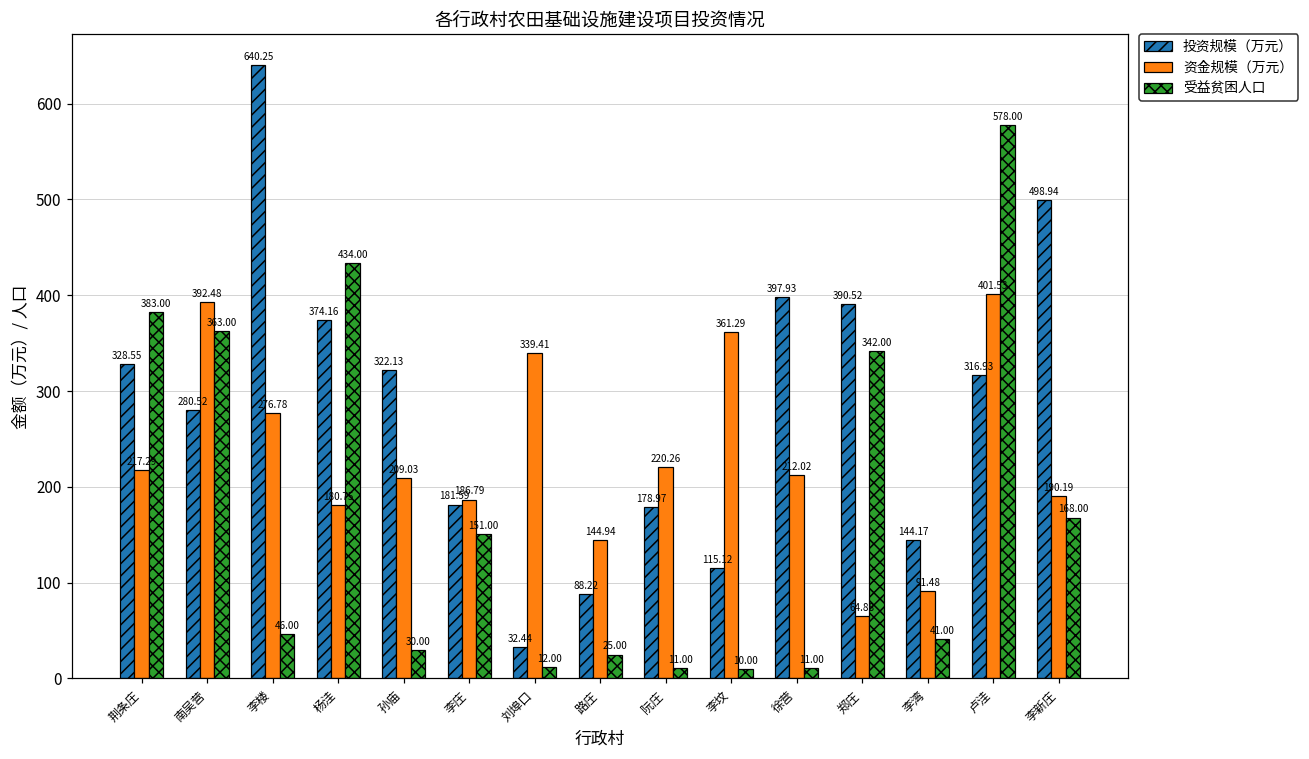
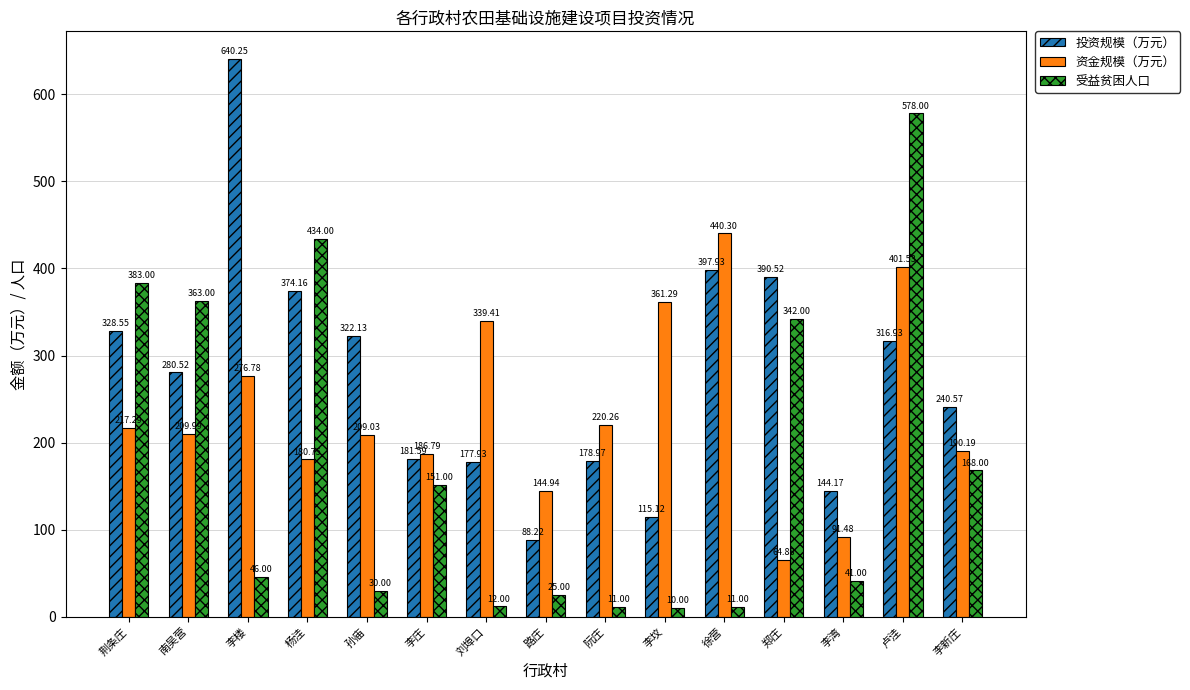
资金规模（万元）, 南吴营: 392.48 -> 209.99
投资规模（万元）, 刘埠口: 32.44 -> 177.93
资金规模（万元）, 徐营: 212.02 -> 440.30
投资规模（万元）, 李新庄: 498.94 -> 240.57
